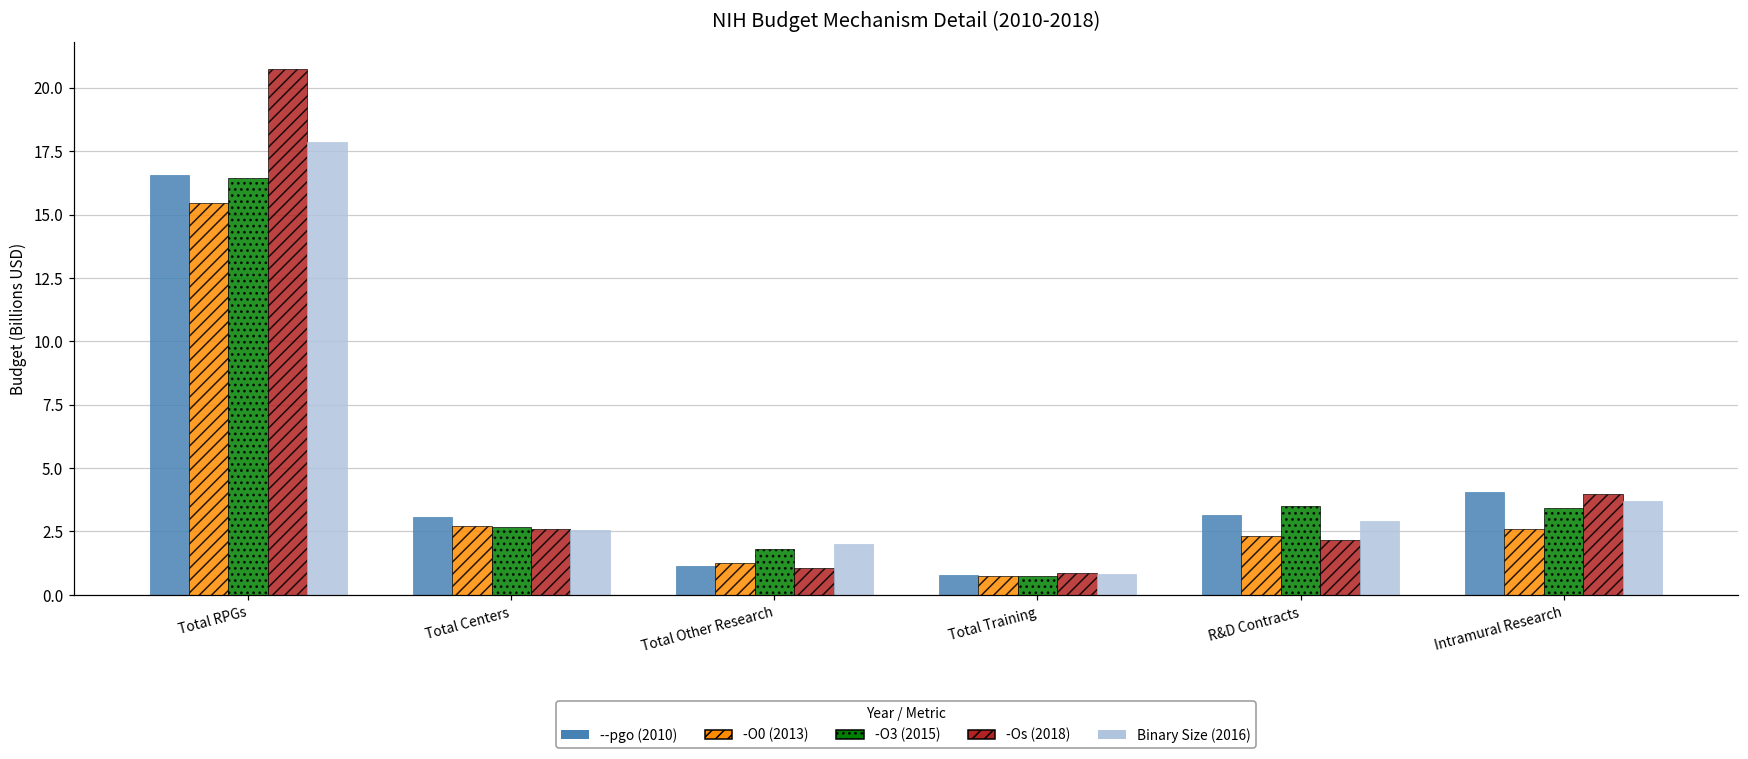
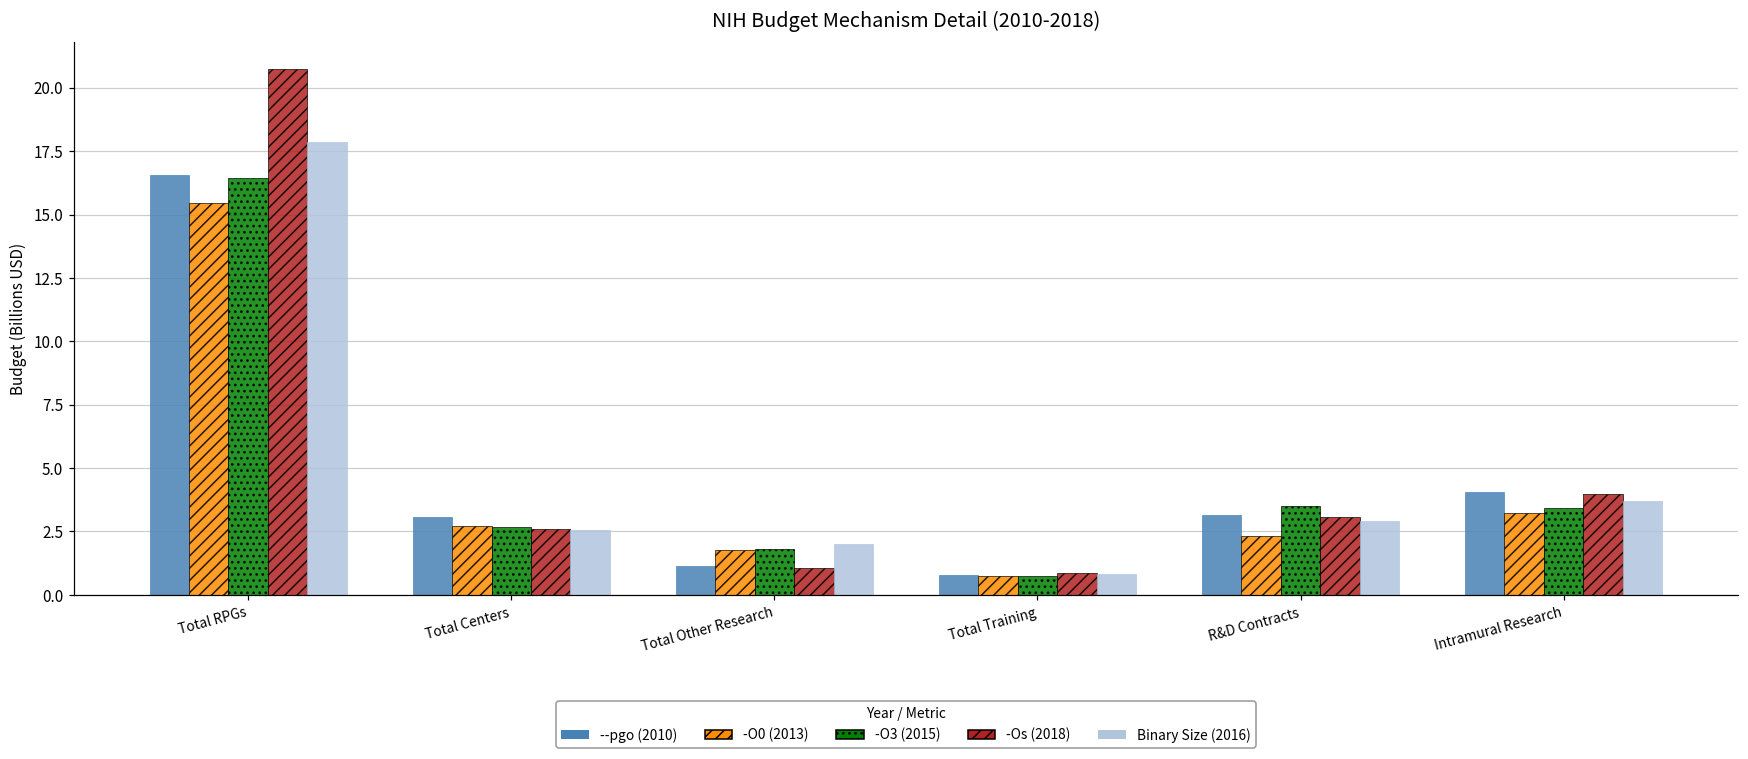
-O0 (2013), Total Other Research: 1.3 -> 1.8
-Os (2018), R&D Contracts: 2.2 -> 3.1
-O0 (2013), Intramural Research: 2.6 -> 3.2
